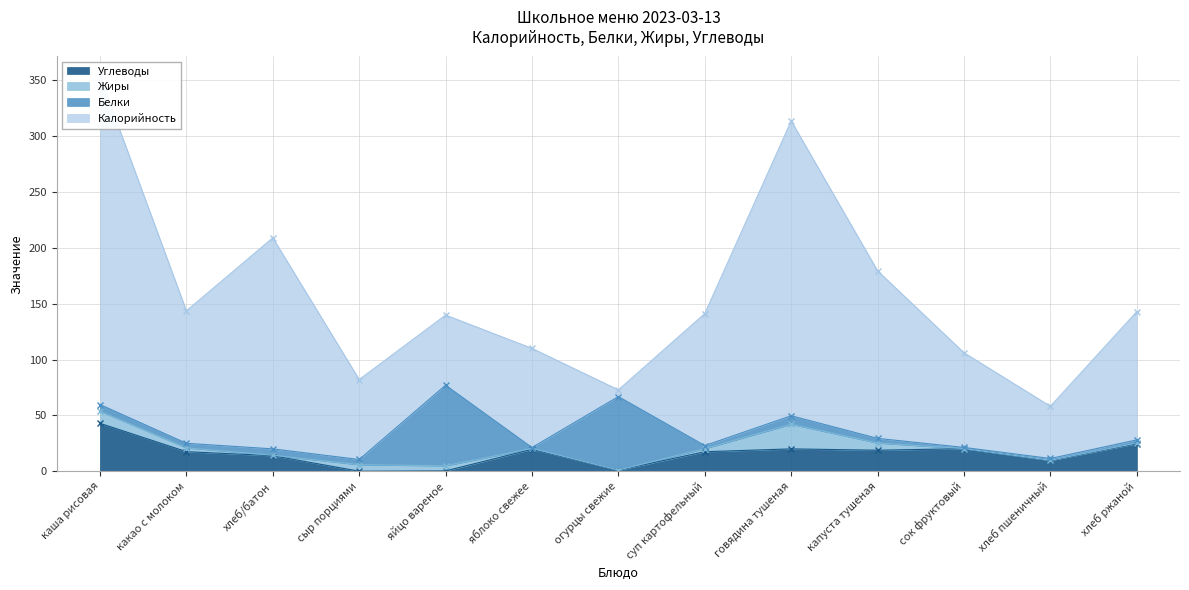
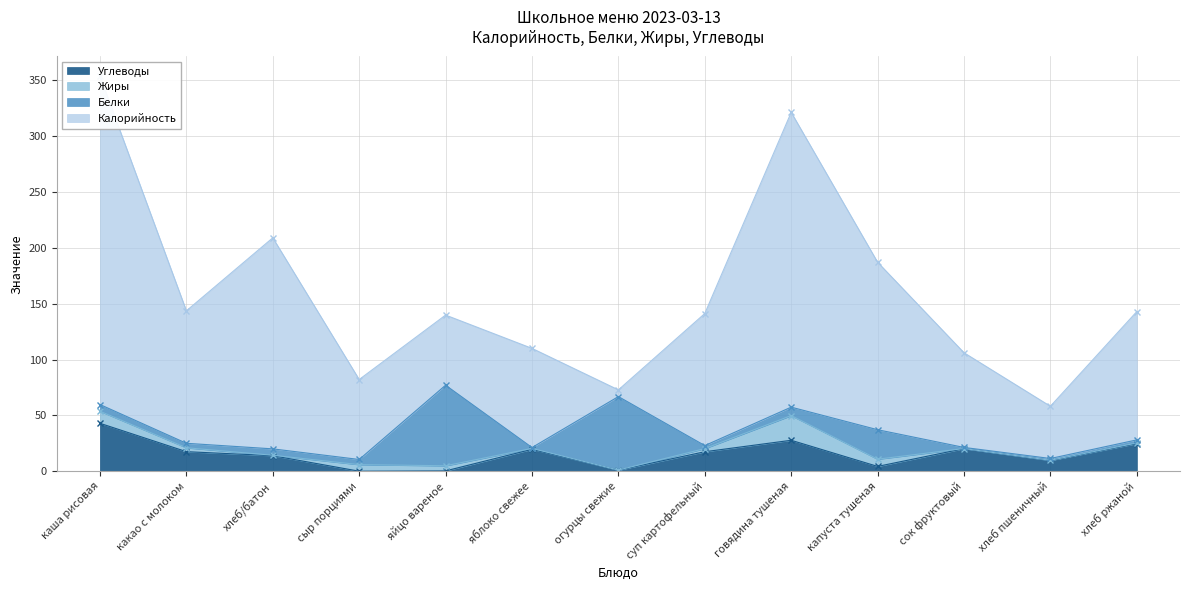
Углеводы, говядина тушеная: 20 -> 28
Углеводы, капуста тушеная: 19 -> 4
Белки, капуста тушеная: 4 -> 26
